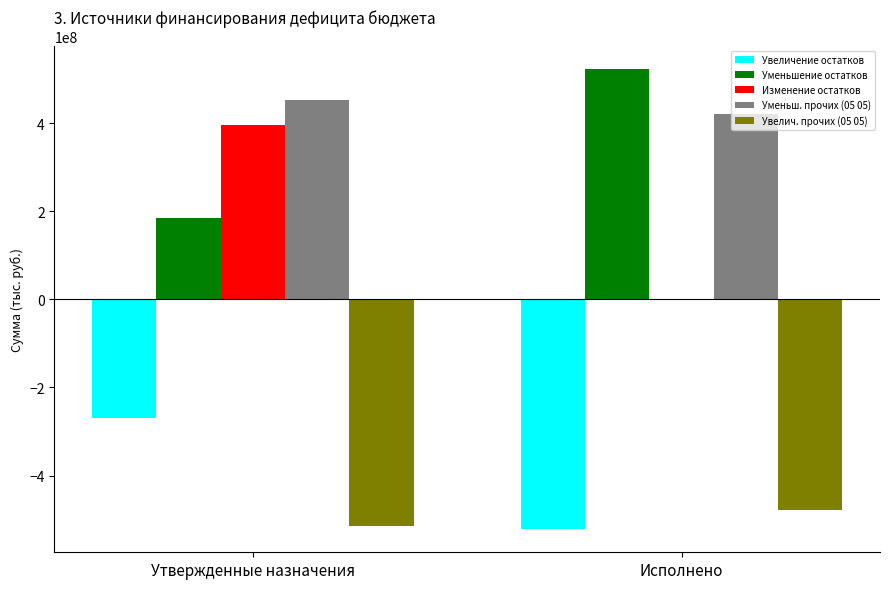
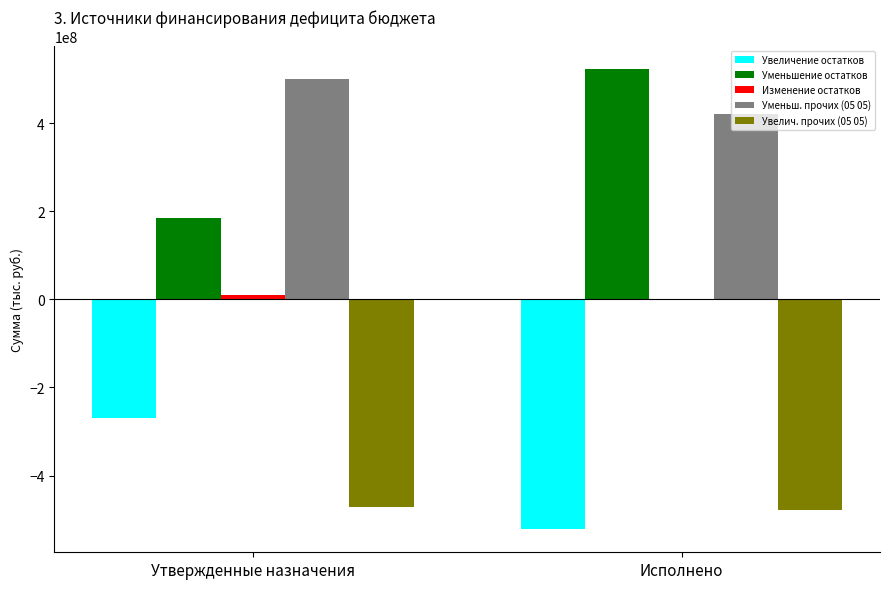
Изменение остатков, Утвержденные назначения: 390000000 -> 10000000
Уменьш. прочих (05 05), Утвержденные назначения: 450000000 -> 500000000
Увелич. прочих (05 05), Утвержденные назначения: -510000000 -> -470000000
